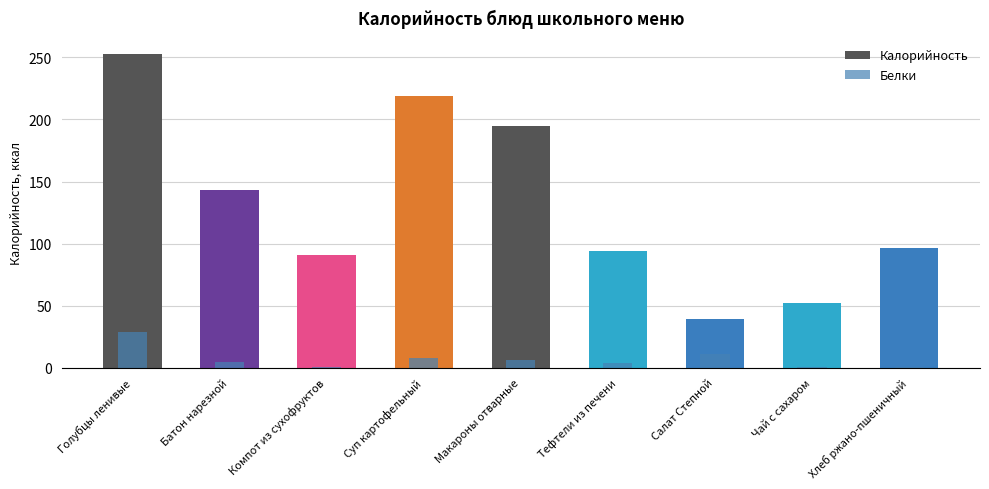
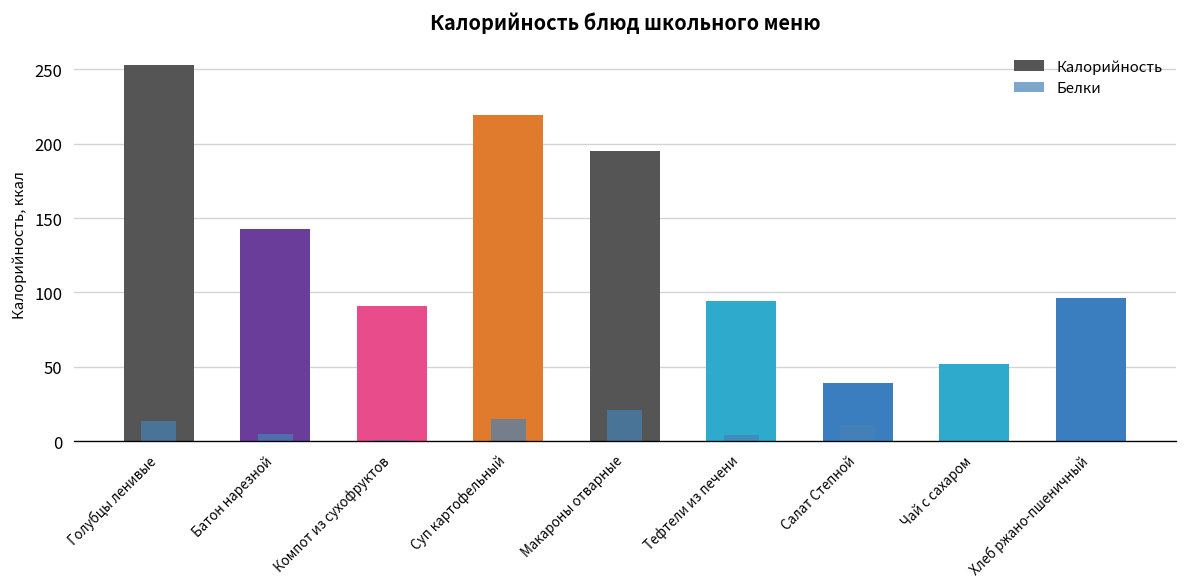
Белки, Голубцы ленивые: 29 -> 14
Белки, Суп картофельный: 8 -> 15
Белки, Макароны отварные: 6 -> 21
